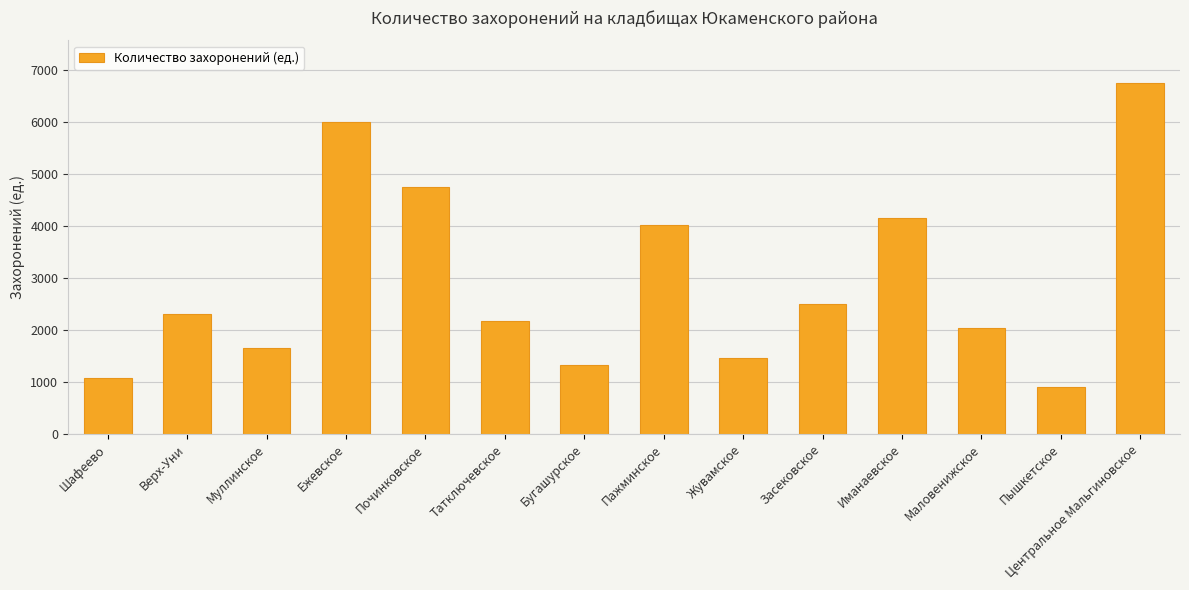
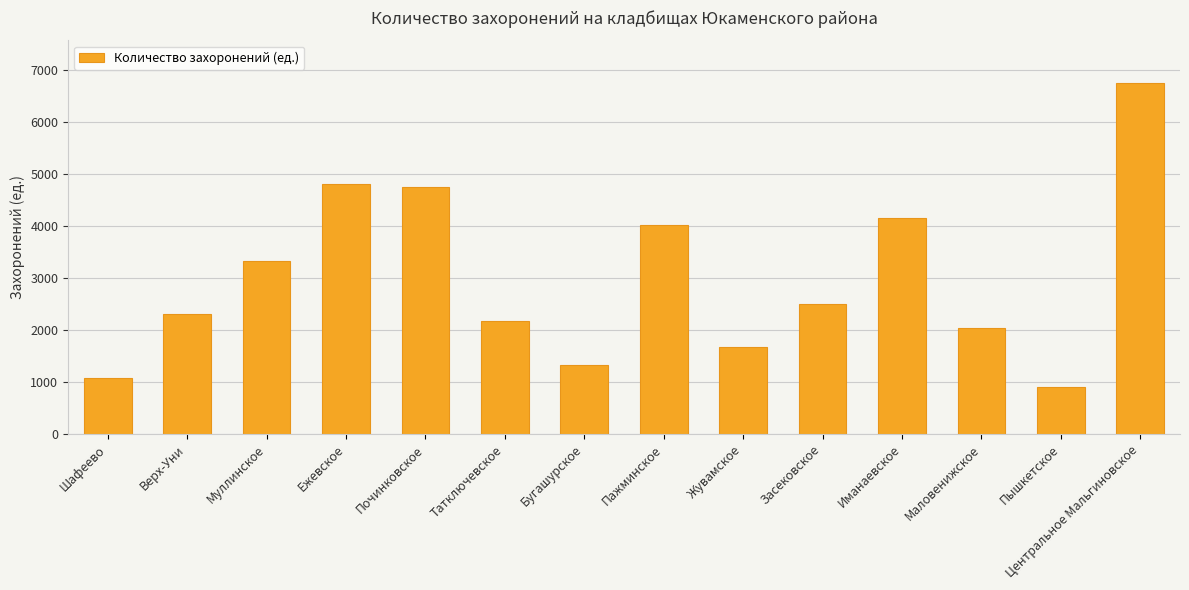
Муллинское: 1700 -> 3300
Ежевское: 6000 -> 4800
Жувамское: 1500 -> 1700
